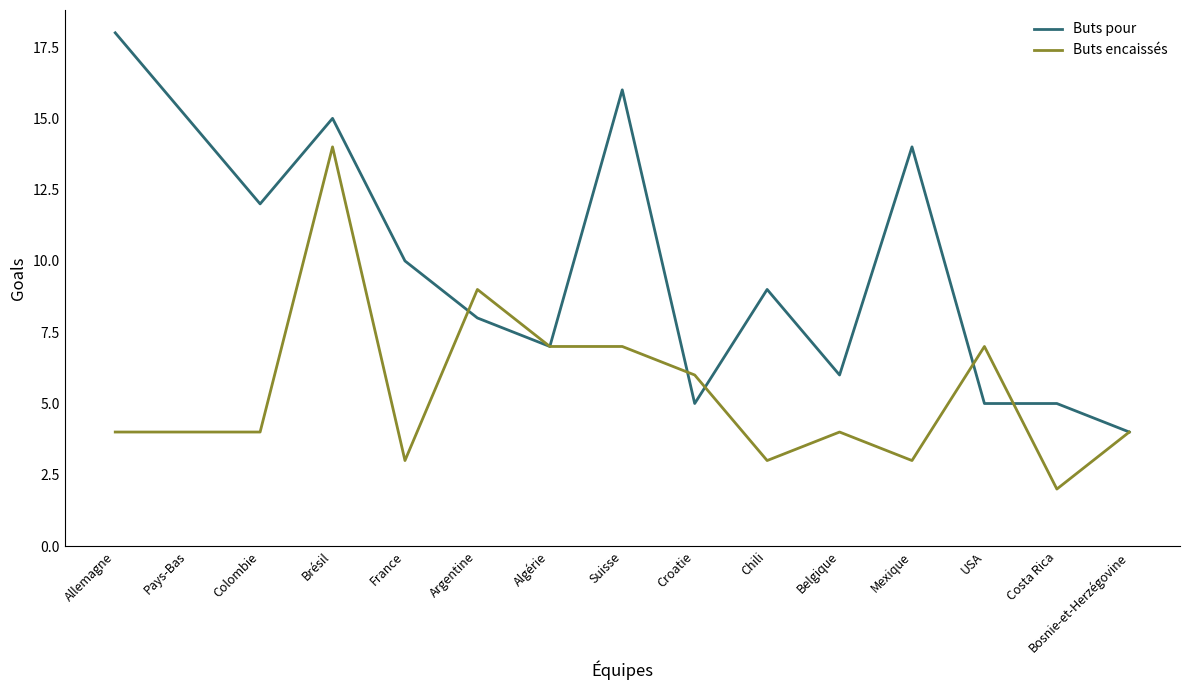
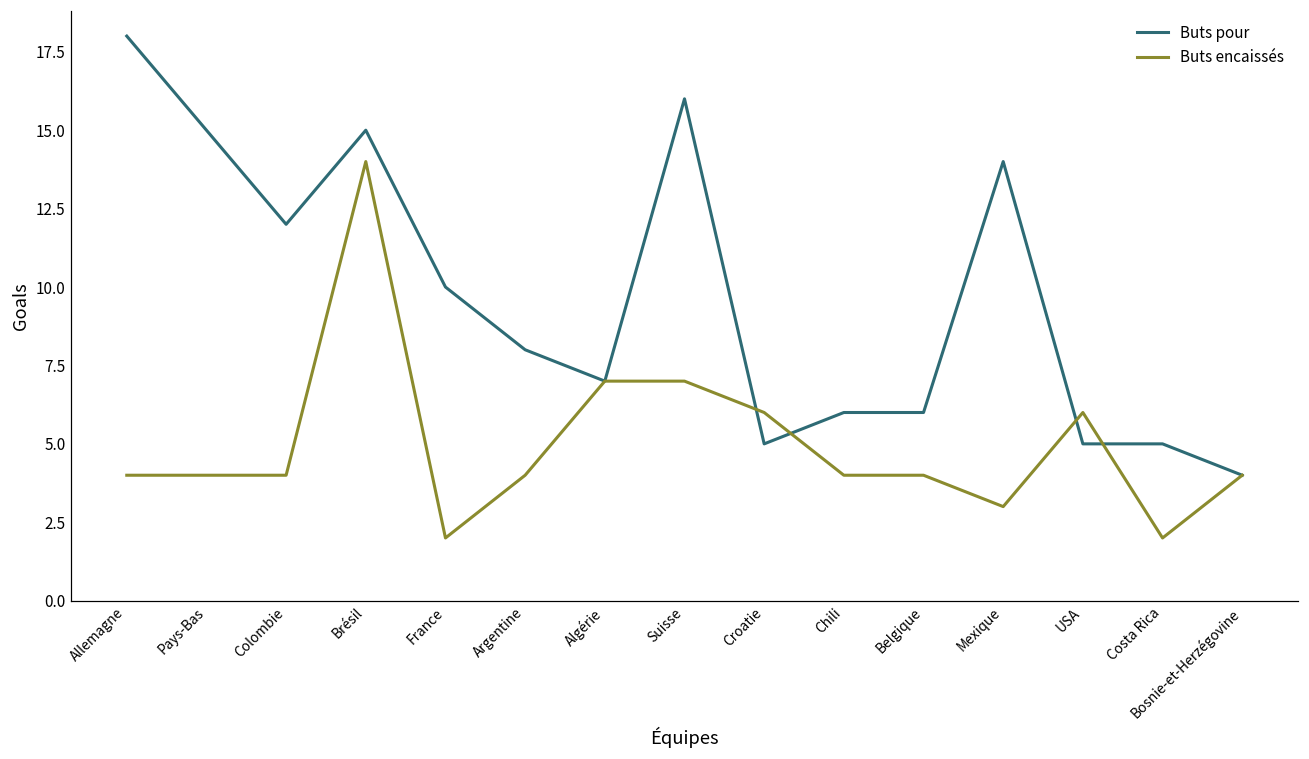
Buts encaissés, France: 3 -> 2
Buts encaissés, Argentine: 9 -> 4
Buts pour, Chili: 9 -> 6
Buts encaissés, Chili: 3 -> 4
Buts encaissés, USA: 7 -> 6
